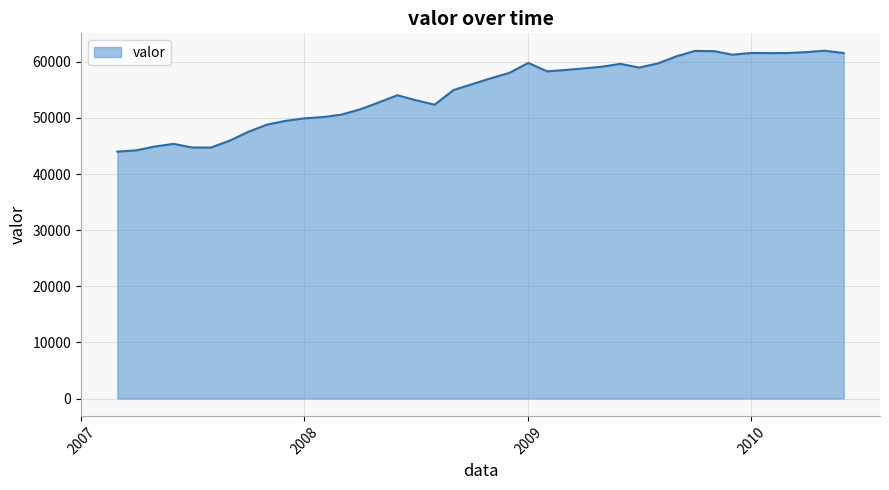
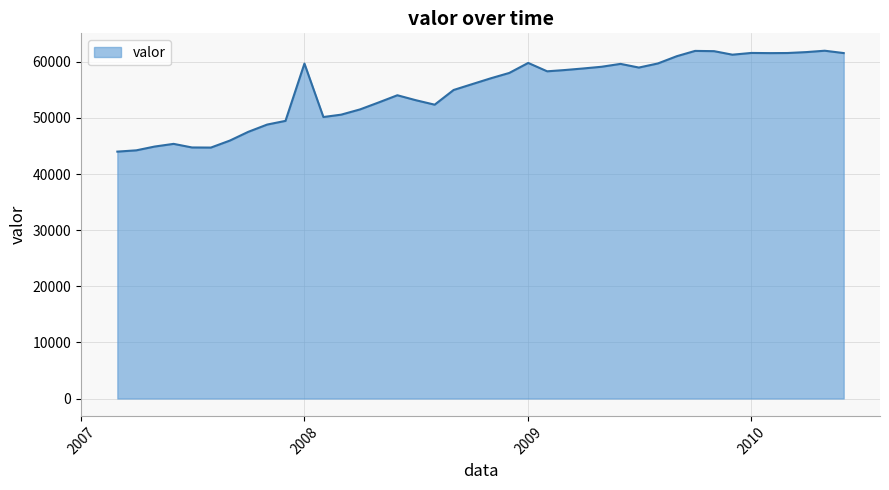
2008: 50000 -> 60000
